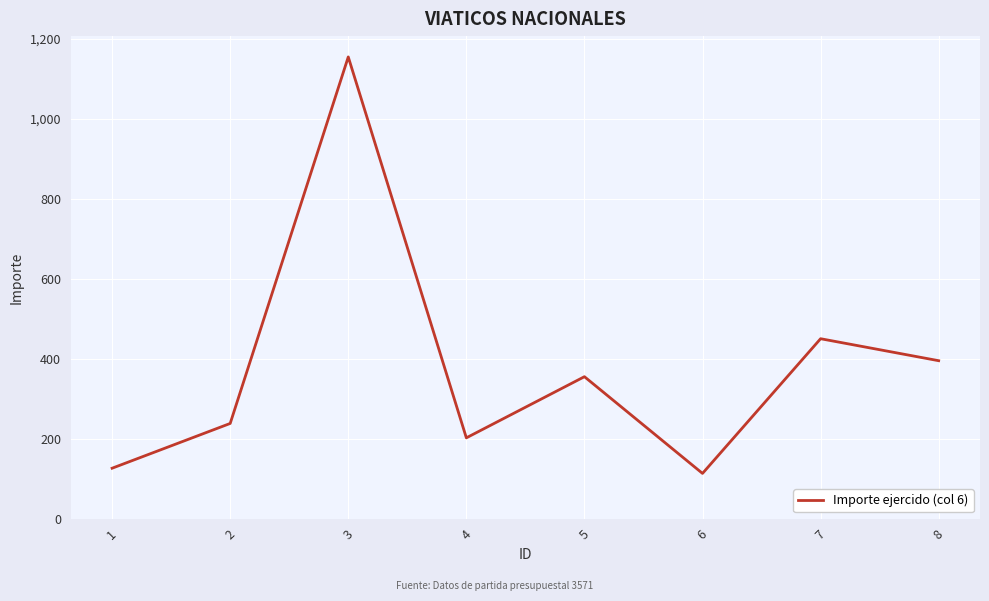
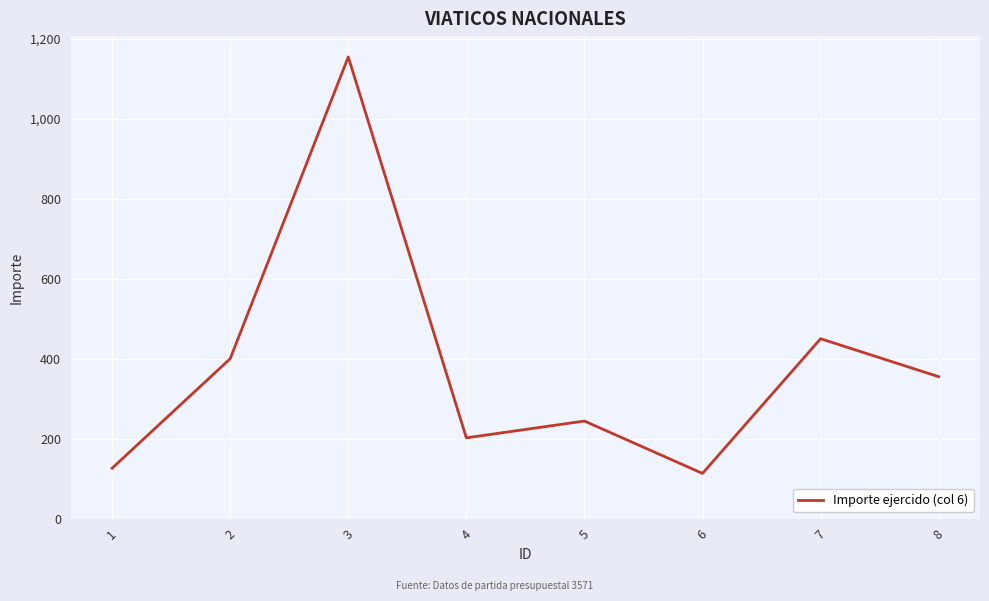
2: 240 -> 400
5: 360 -> 240
8: 400 -> 360
